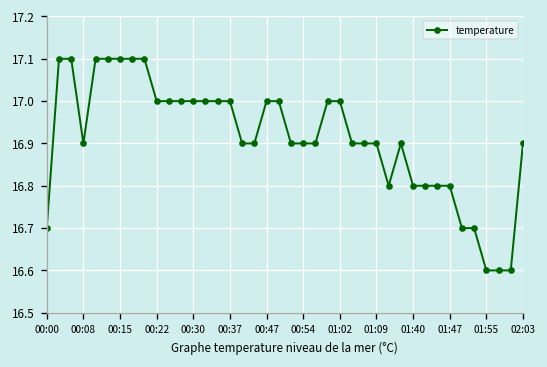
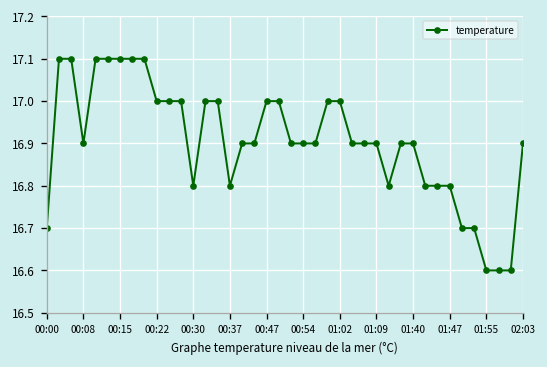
00:30: 17.0 -> 16.8
00:37: 17.0 -> 16.8
01:40: 16.8 -> 16.9
